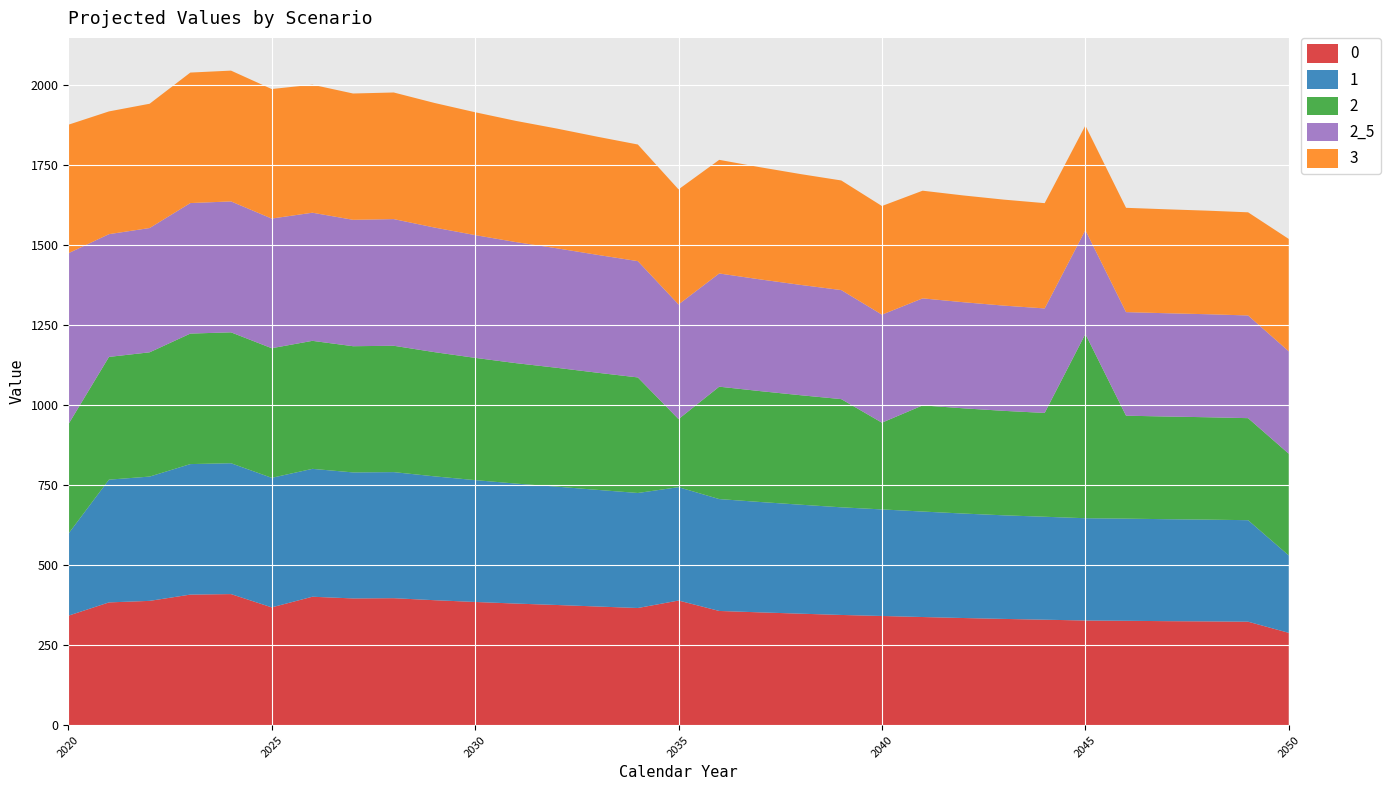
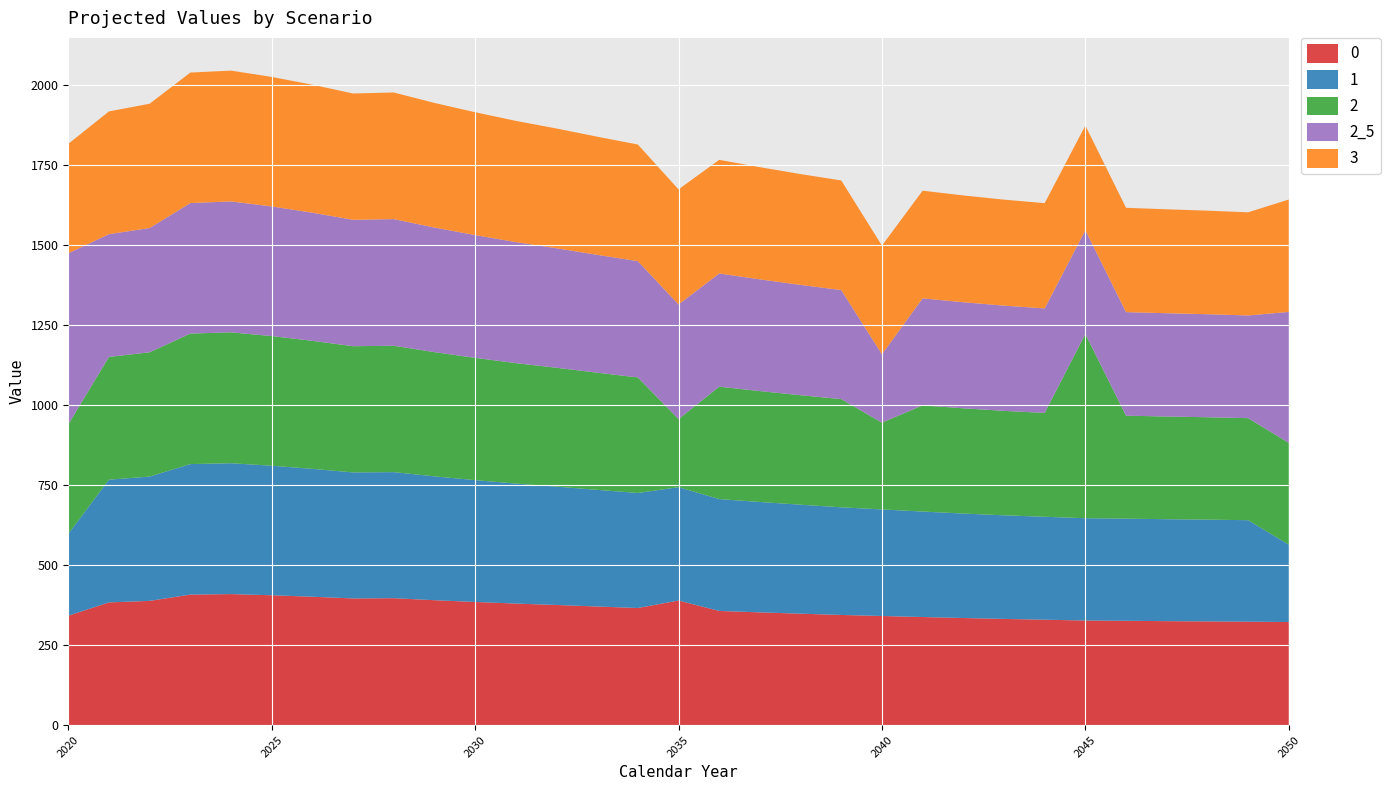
3, 2020: 400 -> 340
0, 2025: 370 -> 410
2_5, 2040: 340 -> 210
0, 2050: 290 -> 320
2_5, 2050: 320 -> 410
